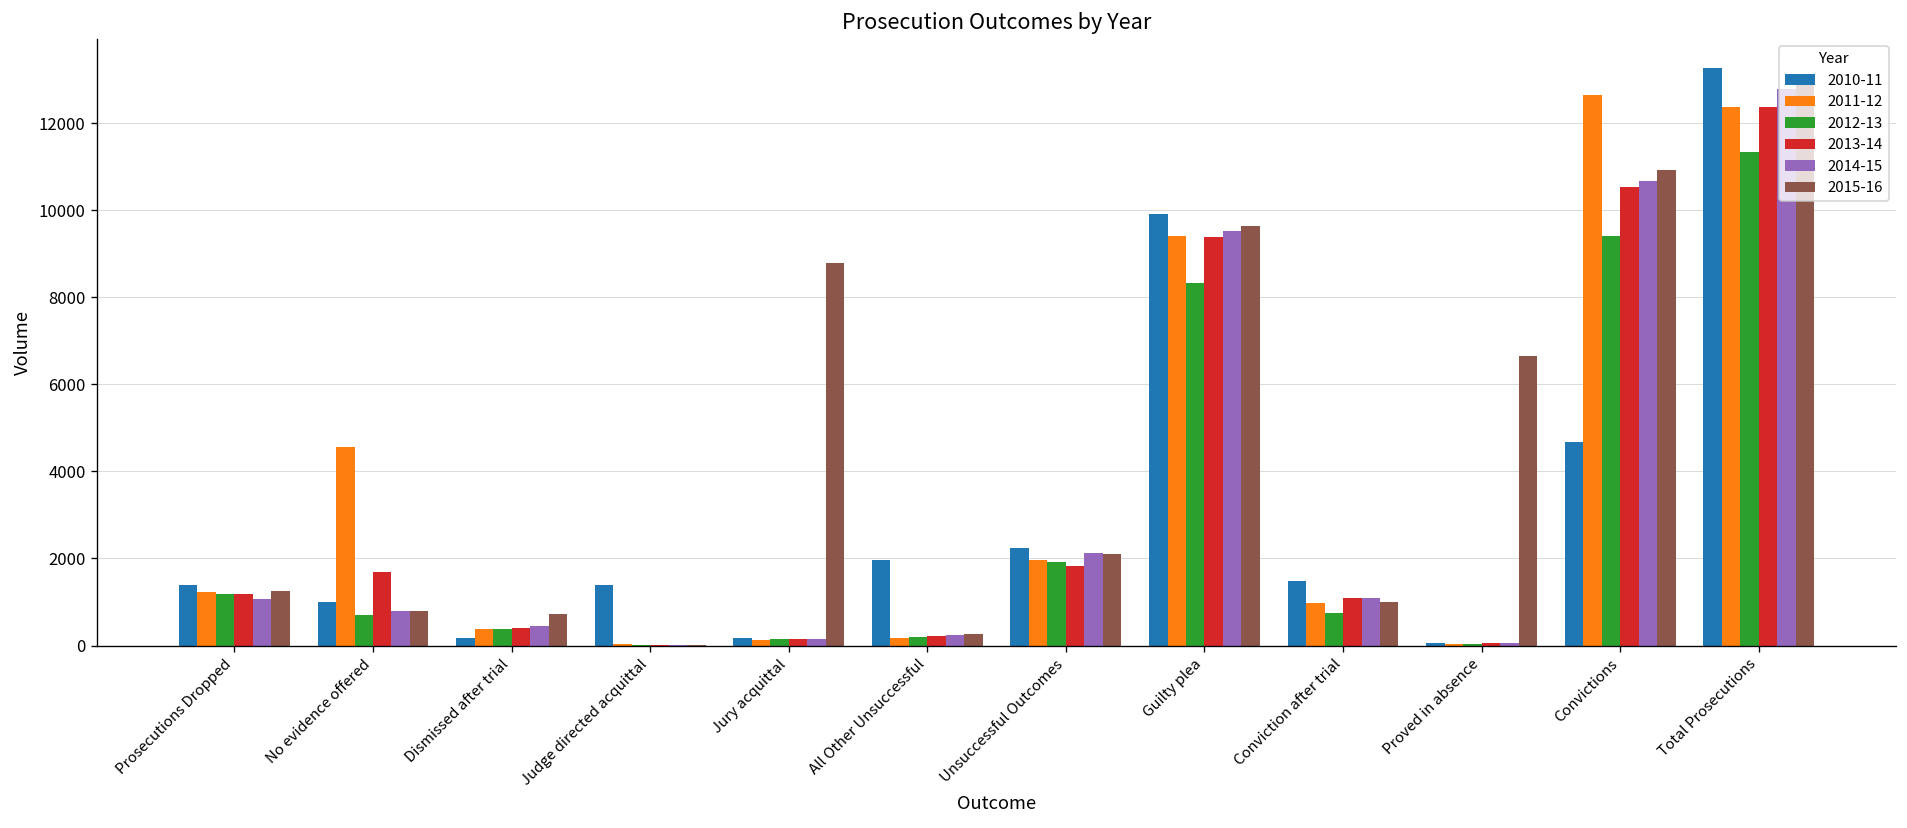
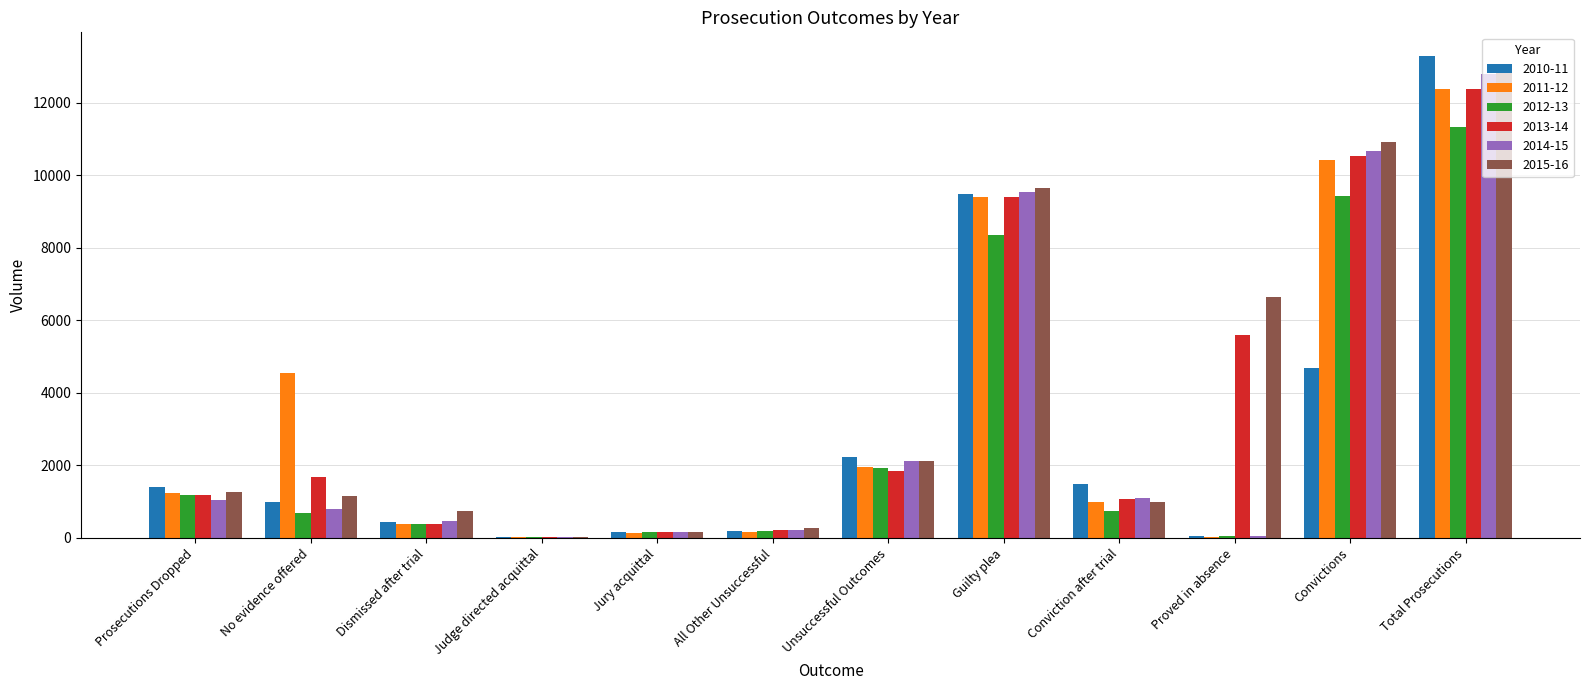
2015-16, No evidence offered: 800 -> 1200
2010-11, Dismissed after trial: 200 -> 400
2010-11, Judge directed acquittal: 1400 -> 0
2015-16, Jury acquittal: 8800 -> 200
2010-11, All Other Unsuccessful: 2000 -> 200
2010-11, Guilty plea: 9900 -> 9500
2013-14, Proved in absence: 100 -> 5600
2011-12, Convictions: 12700 -> 10400
